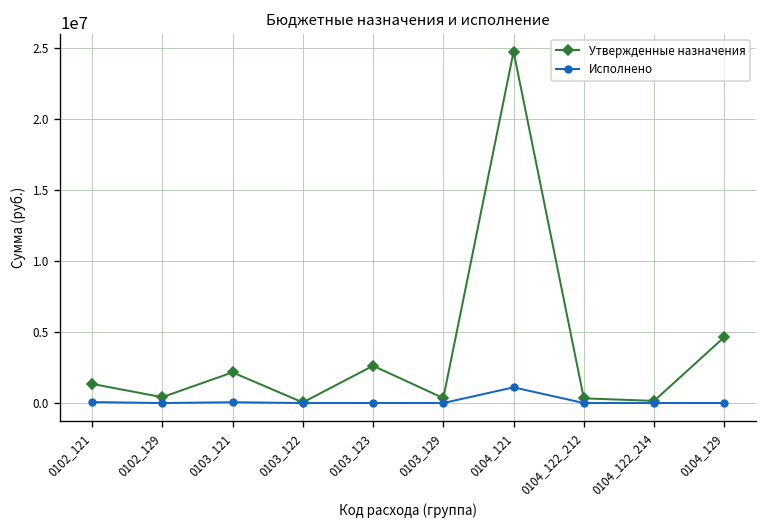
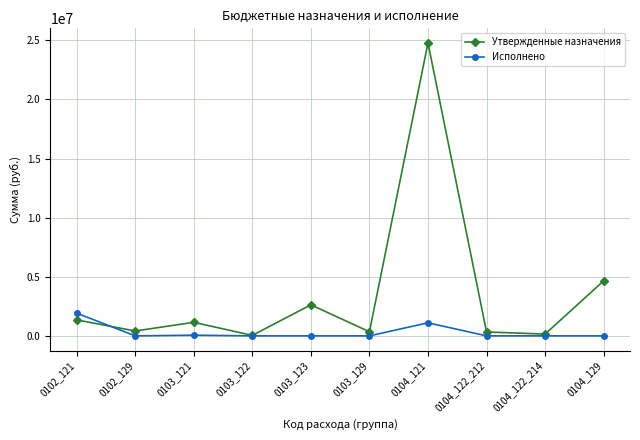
Исполнено, 0102_121: 100000 -> 1900000
Утвержденные назначения, 0103_121: 2200000 -> 1100000
